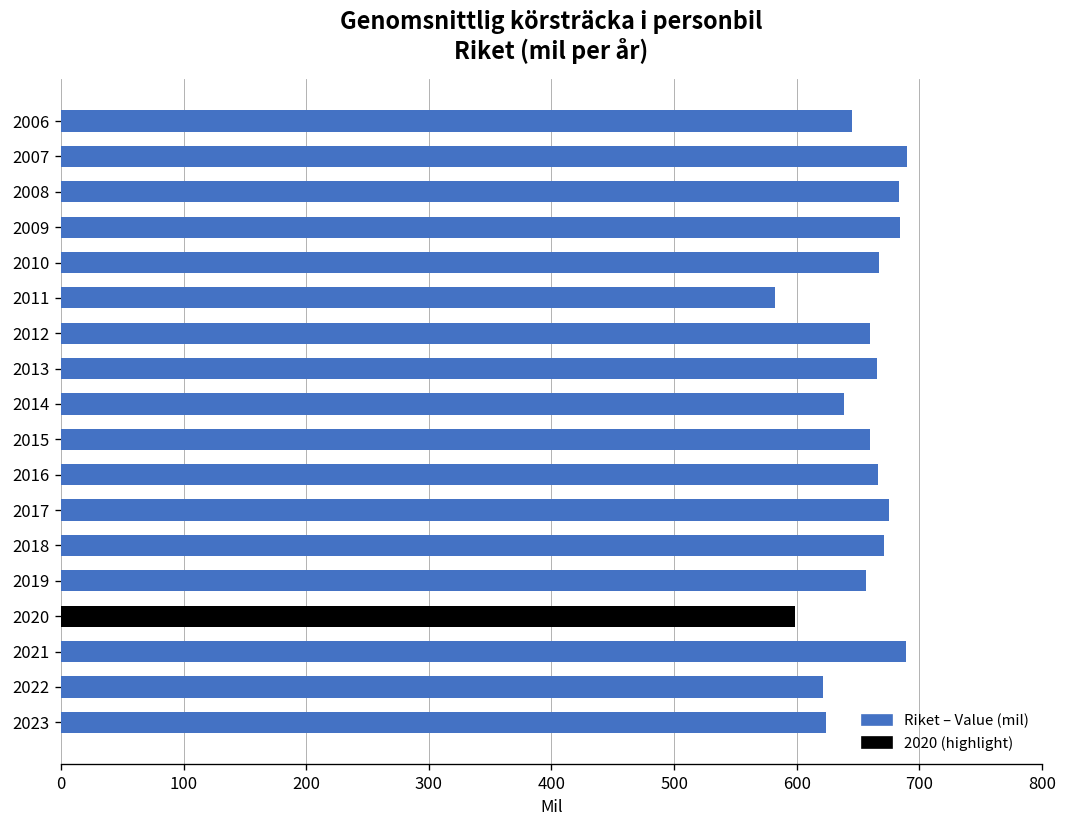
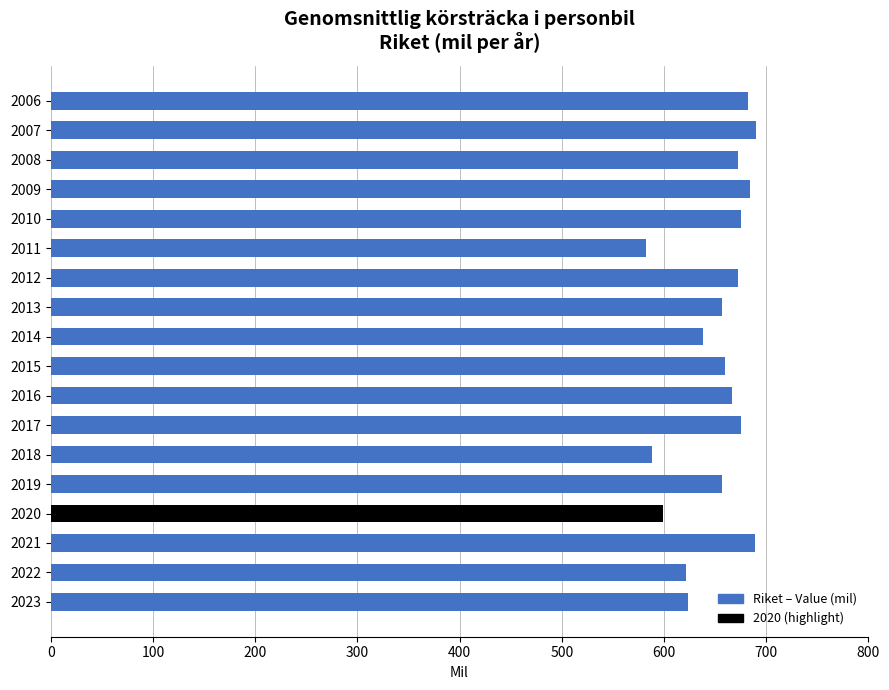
2006: 645 -> 682
2008: 684 -> 672
2010: 667 -> 676
2012: 660 -> 672
2013: 665 -> 657
2018: 671 -> 589
